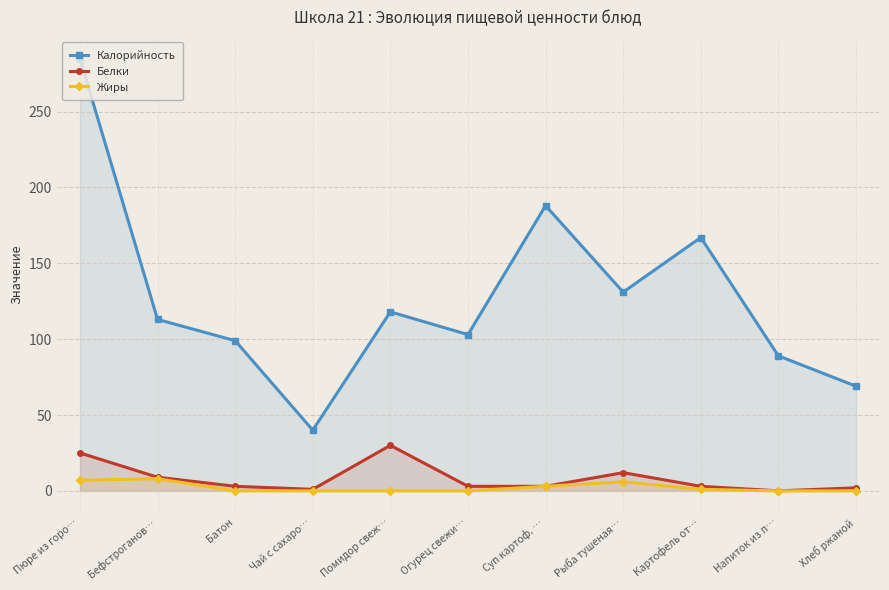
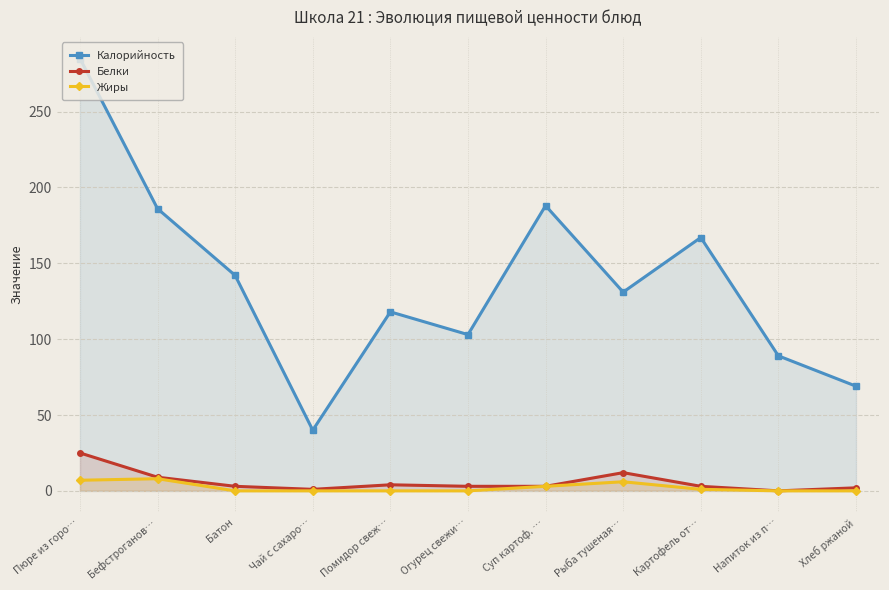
Калорийность, Бефстроганов…: 113 -> 186
Калорийность, Батон: 99 -> 142
Белки, Помидор свеж…: 30 -> 4
